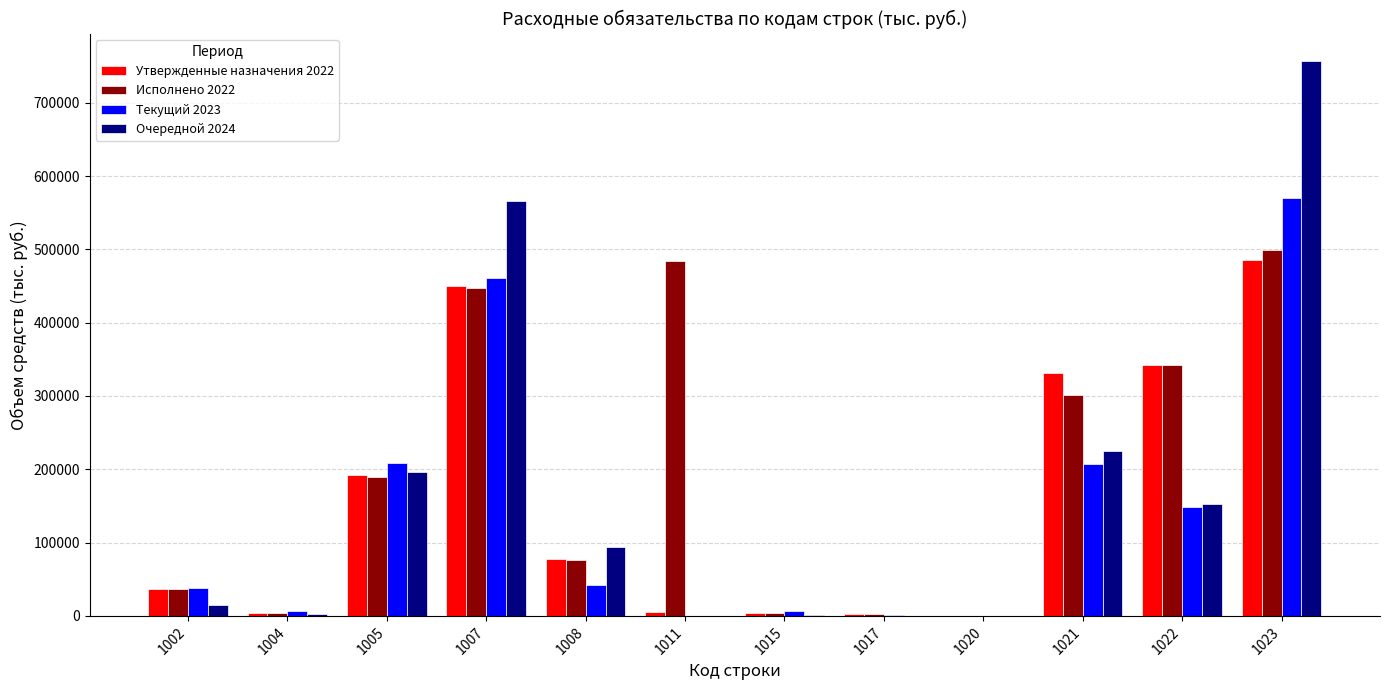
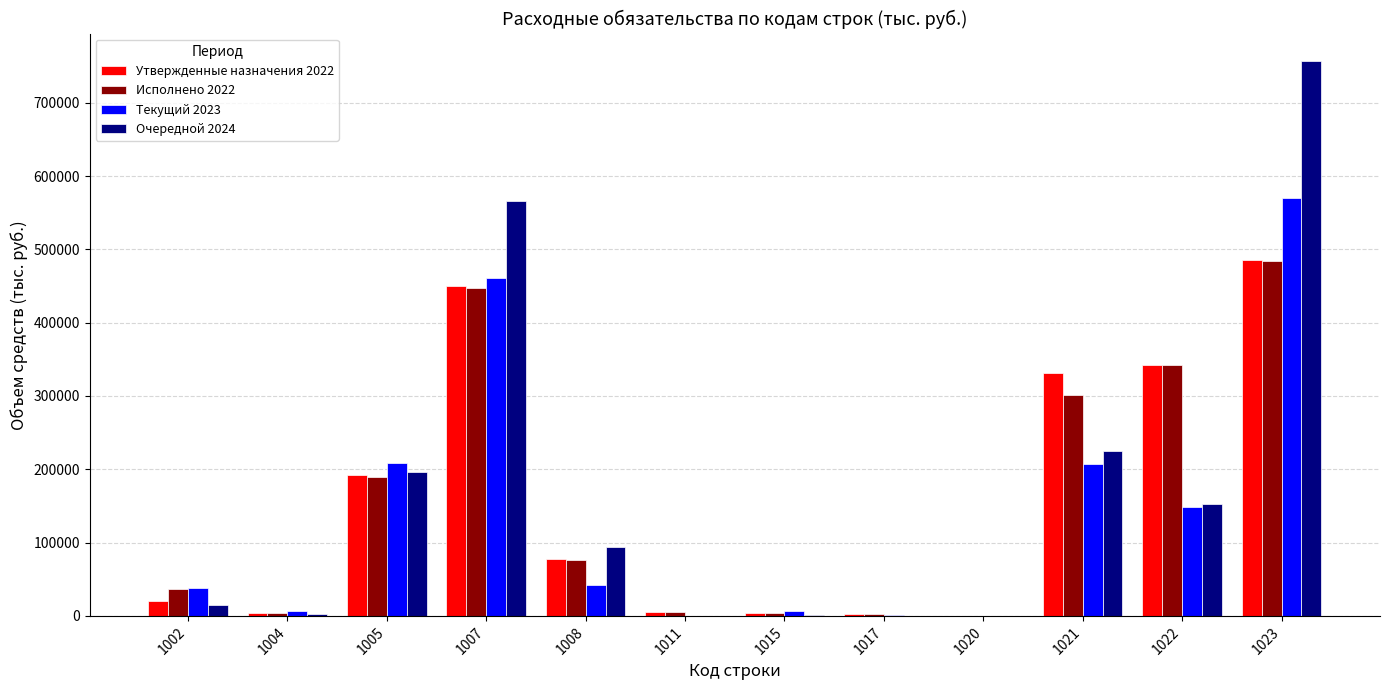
Утвержденные назначения 2022, 1002: 40000 -> 20000
Исполнено 2022, 1011: 480000 -> 10000
Исполнено 2022, 1023: 500000 -> 480000
